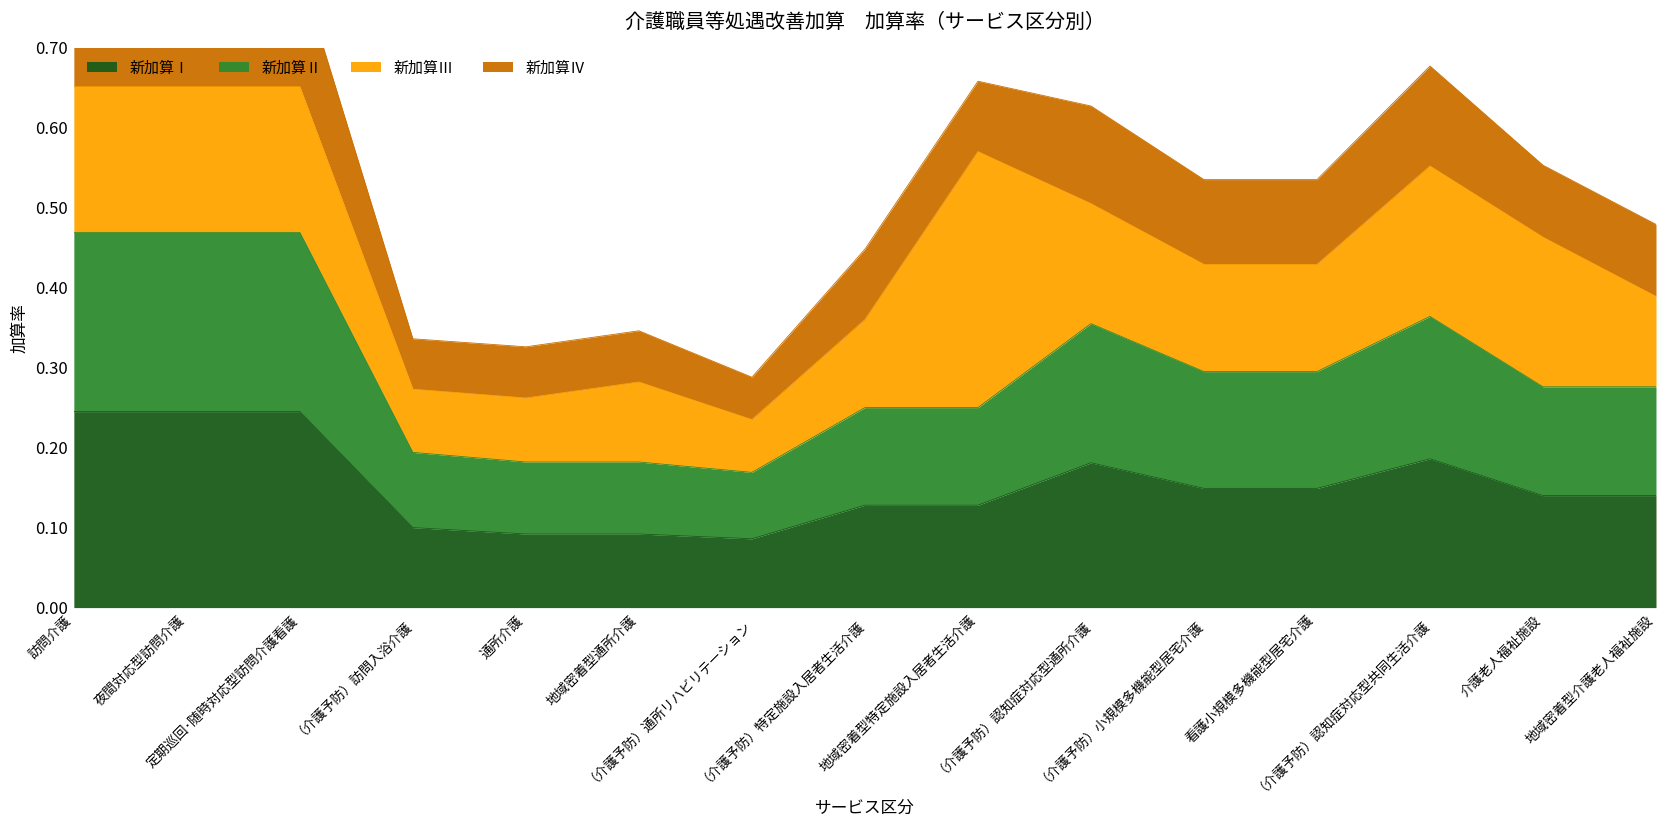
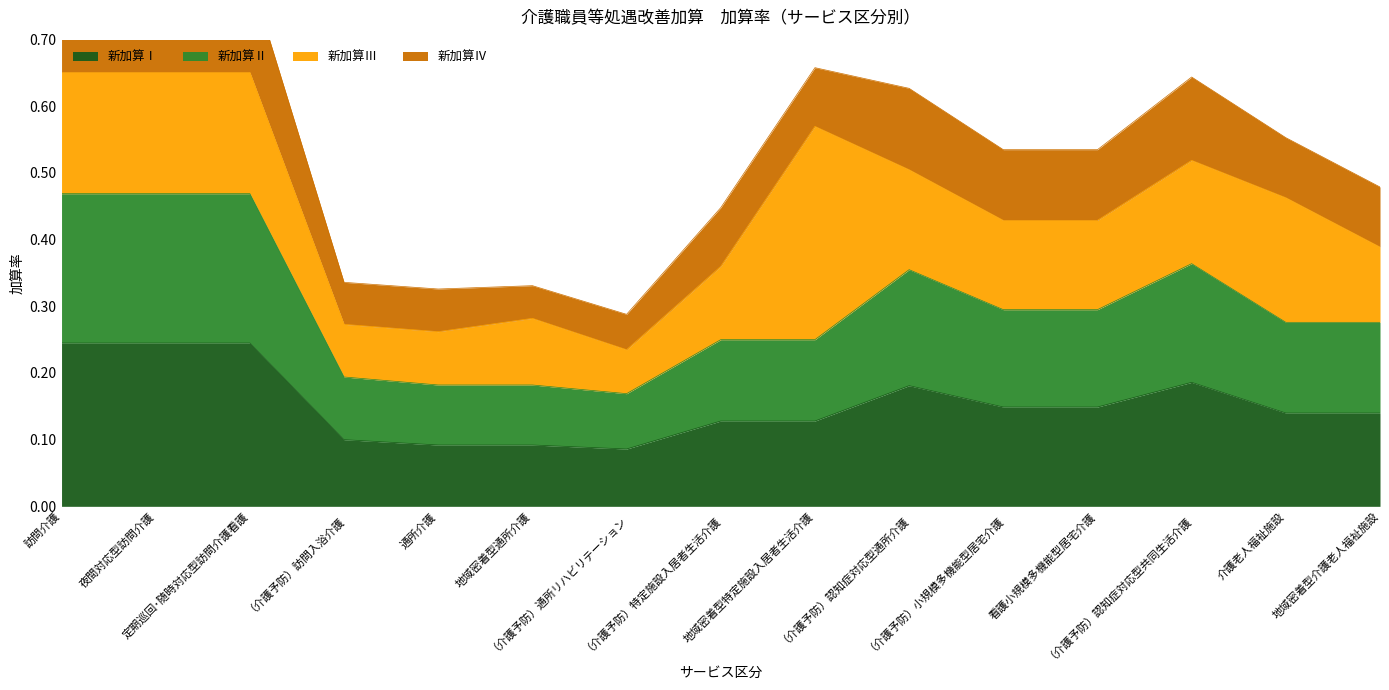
新加算Ⅳ, 地域密着型通所介護: 0.06 -> 0.05
新加算Ⅲ, （介護予防）認知症対応型共同生活介護: 0.19 -> 0.16
